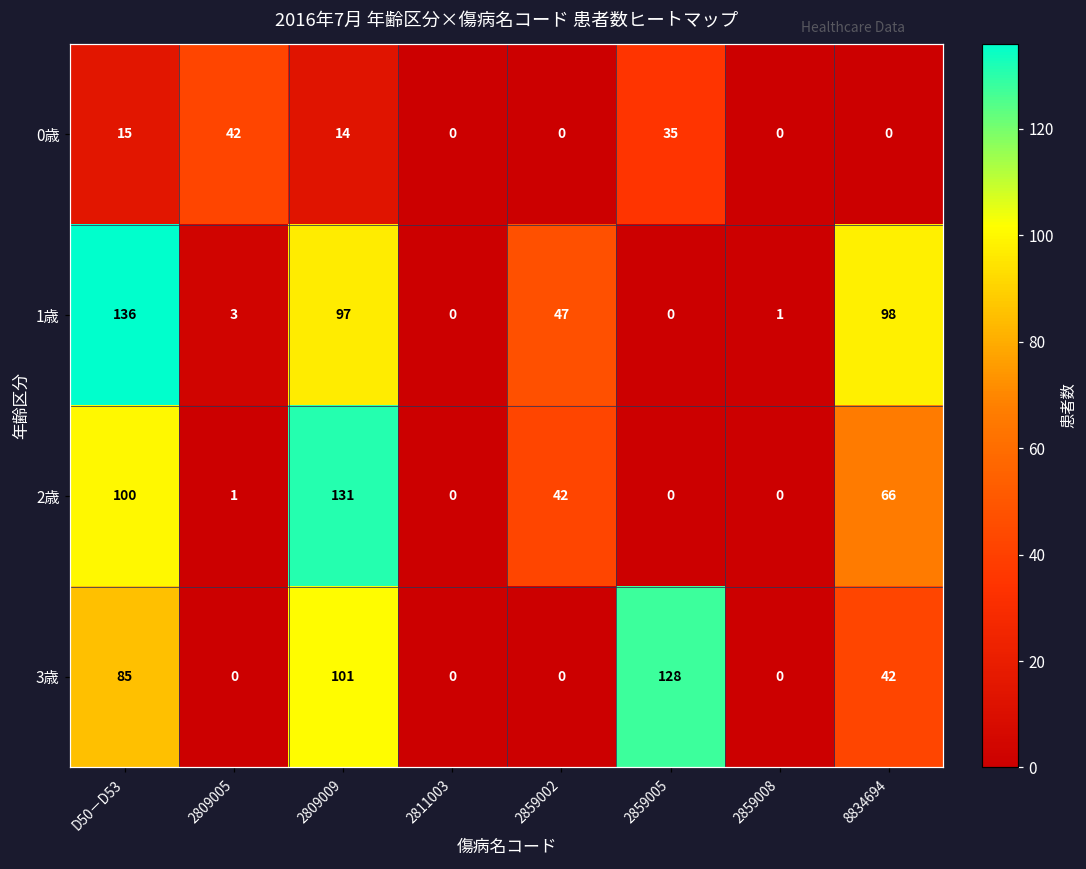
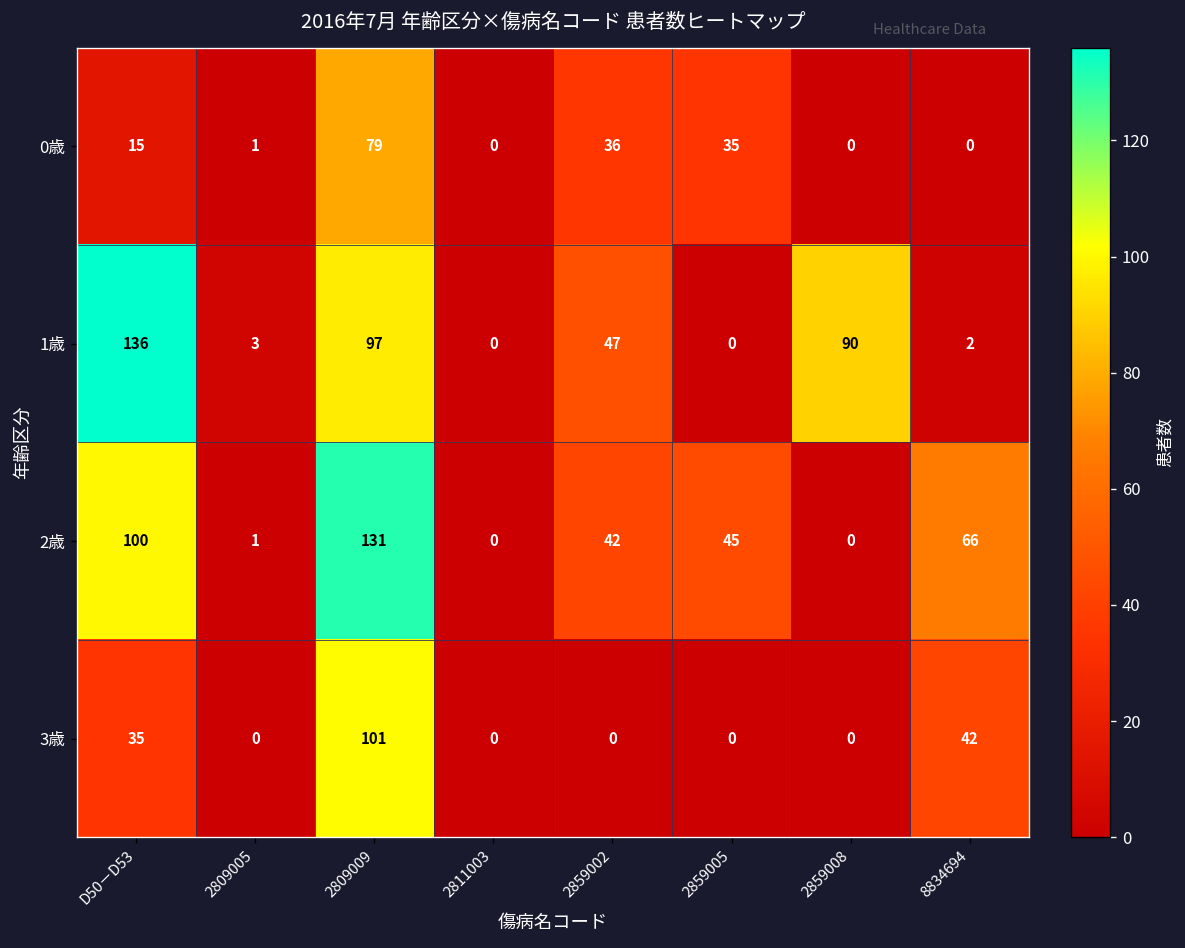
0歳, 2809005: 42 -> 1
0歳, 2809009: 14 -> 79
0歳, 2859002: 0 -> 36
1歳, 2859008: 1 -> 90
1歳, 8834694: 98 -> 2
2歳, 2859005: 0 -> 45
3歳, D50－D53: 85 -> 35
3歳, 2859005: 128 -> 0
